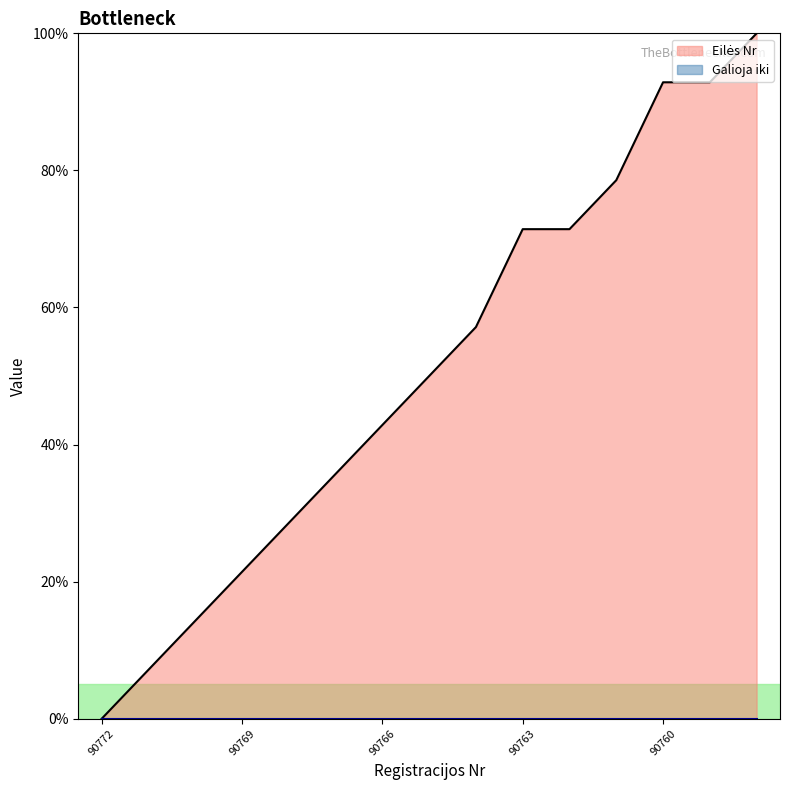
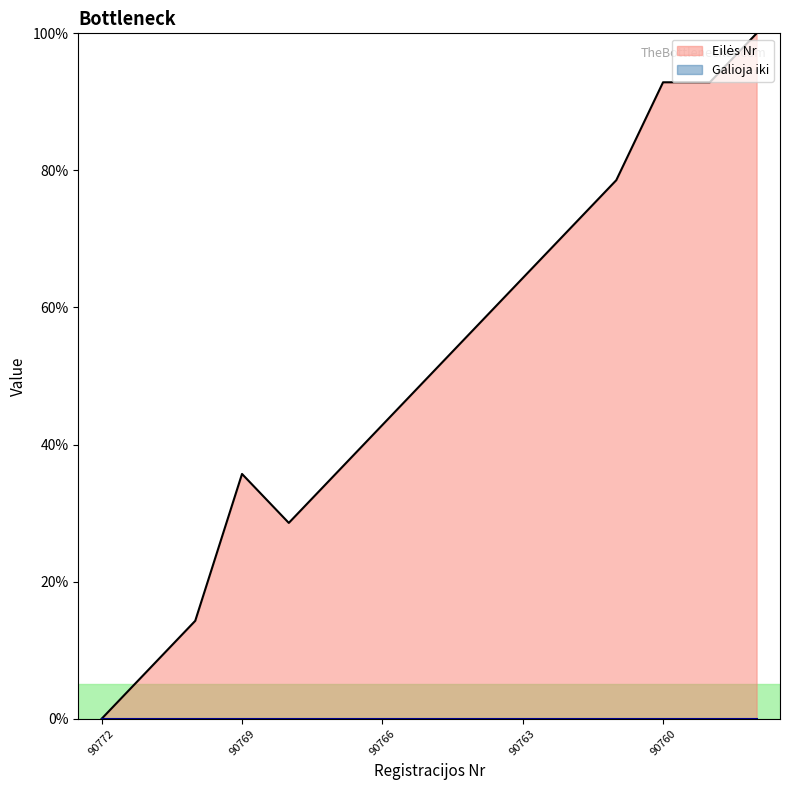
Eilės Nr, 90769: 21% -> 36%
Eilės Nr, 90763: 71% -> 64%
